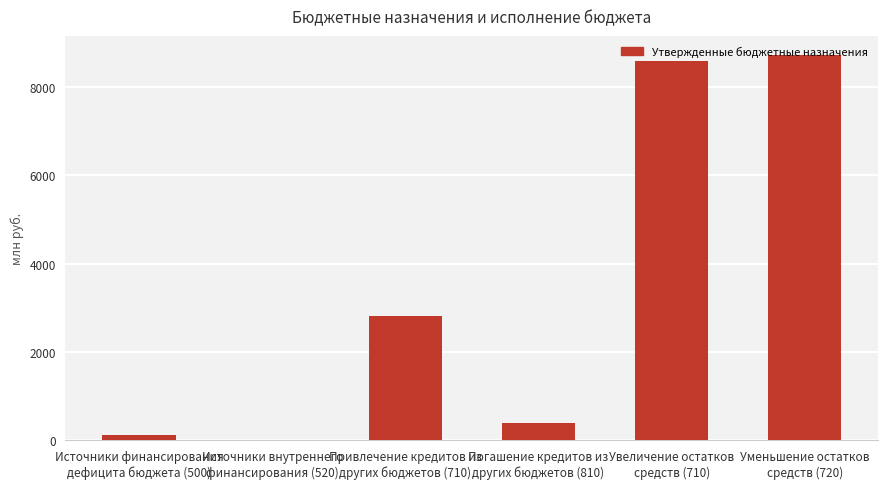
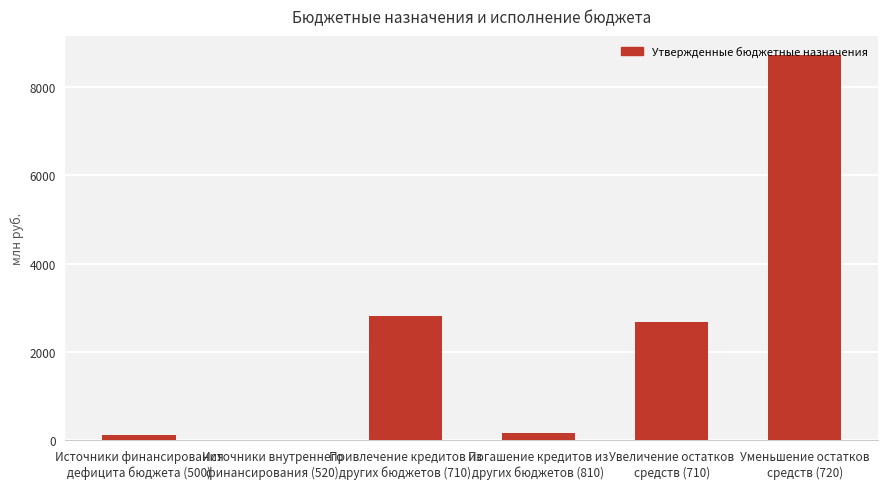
Погашение кредитов из других бюджетов (810): 400 -> 200
Увеличение остатков средств (710): 8600 -> 2700
